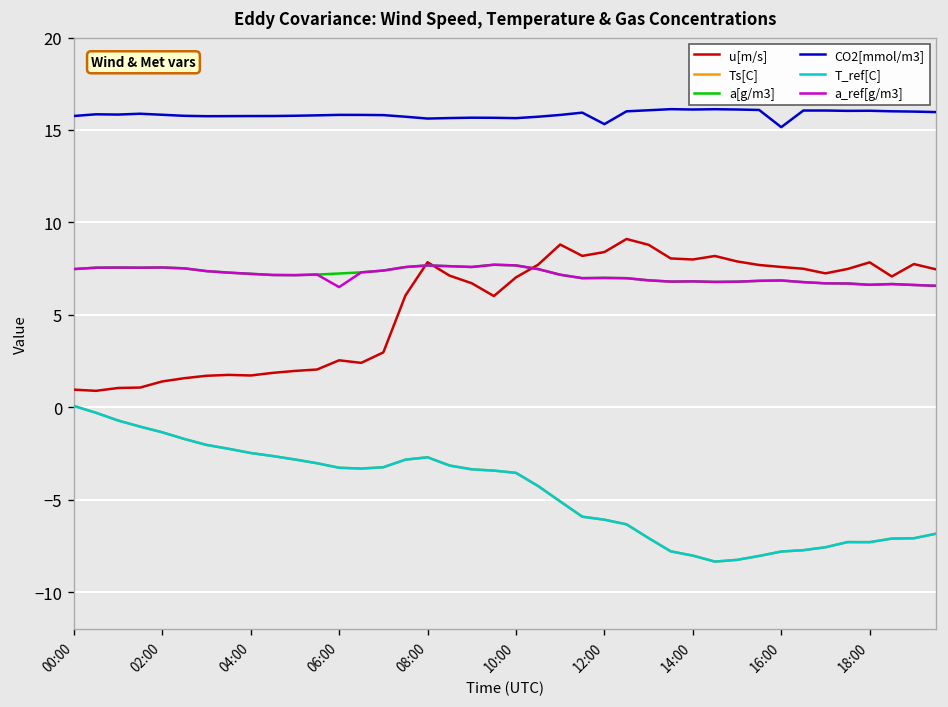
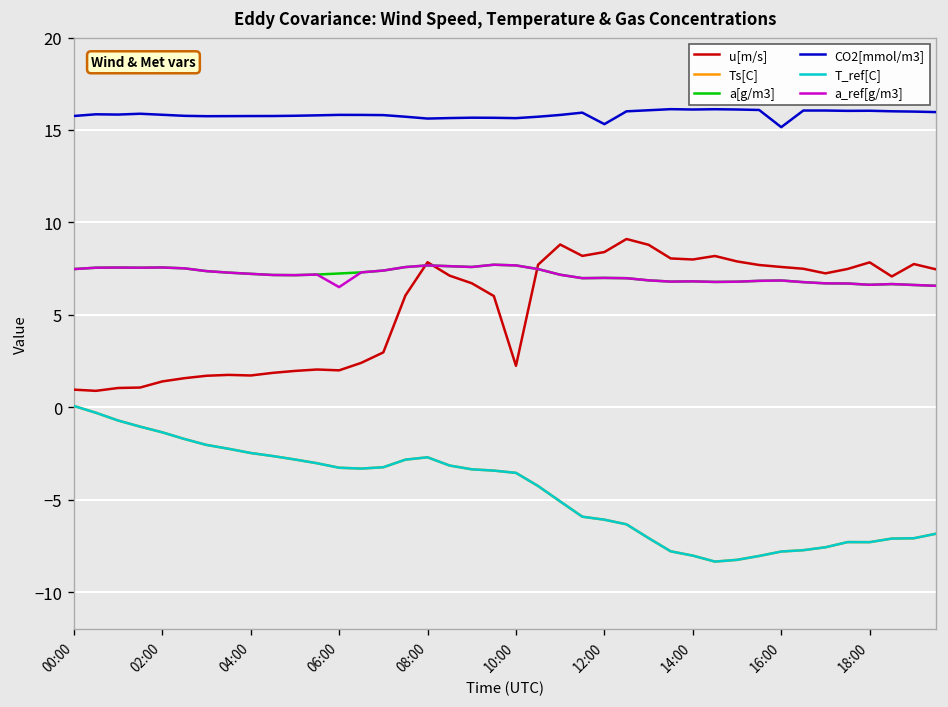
u[m/s], 06:00: 2.5 -> 2.0
u[m/s], 10:00: 7.0 -> 2.2
